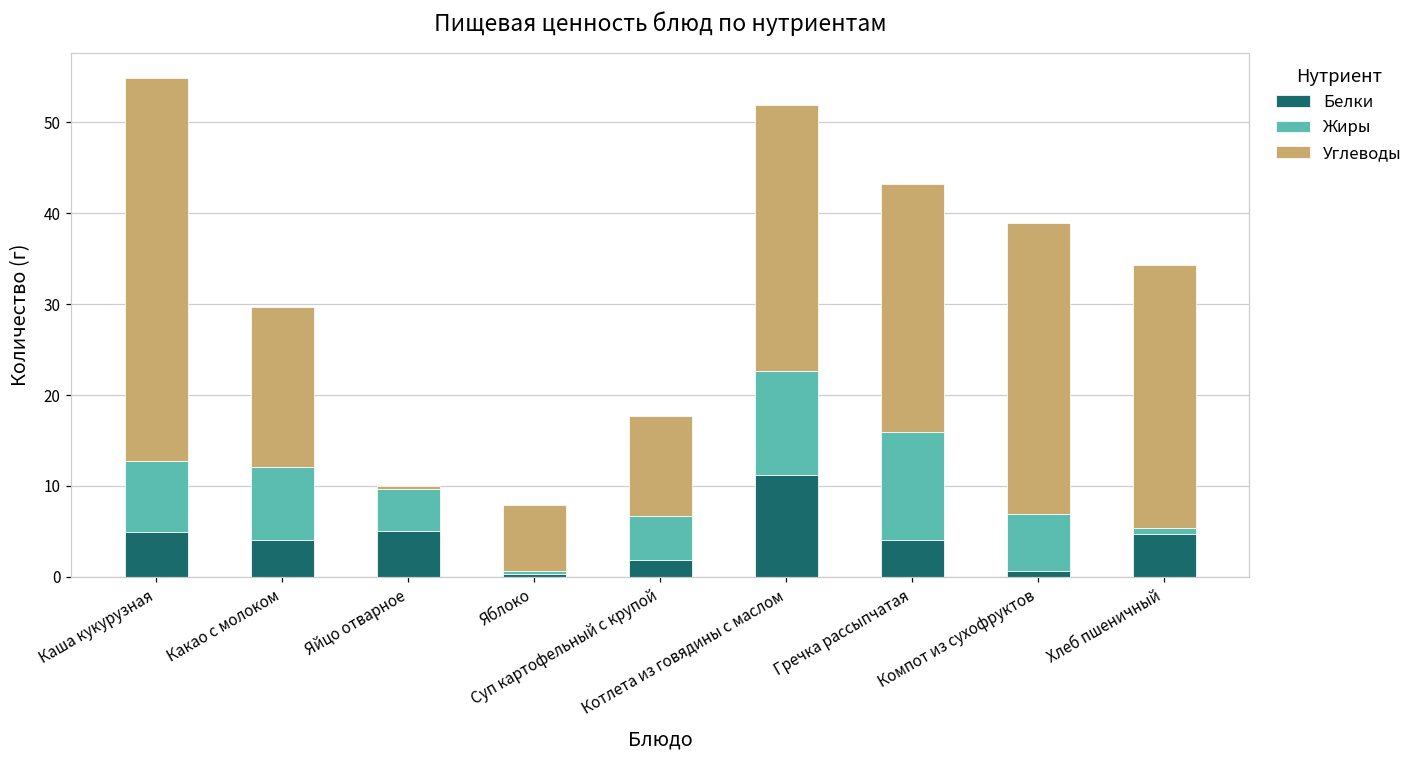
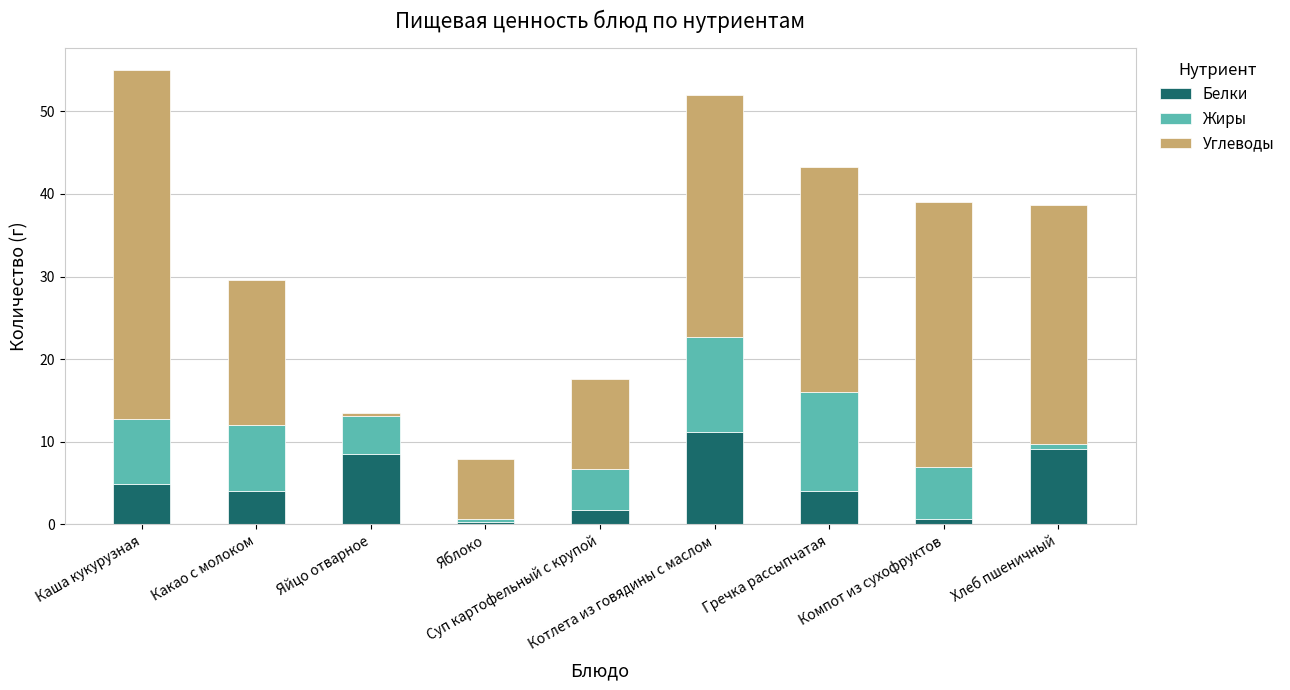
Белки, Яйцо отварное: 5 -> 9
Белки, Хлеб пшеничный: 5 -> 9
